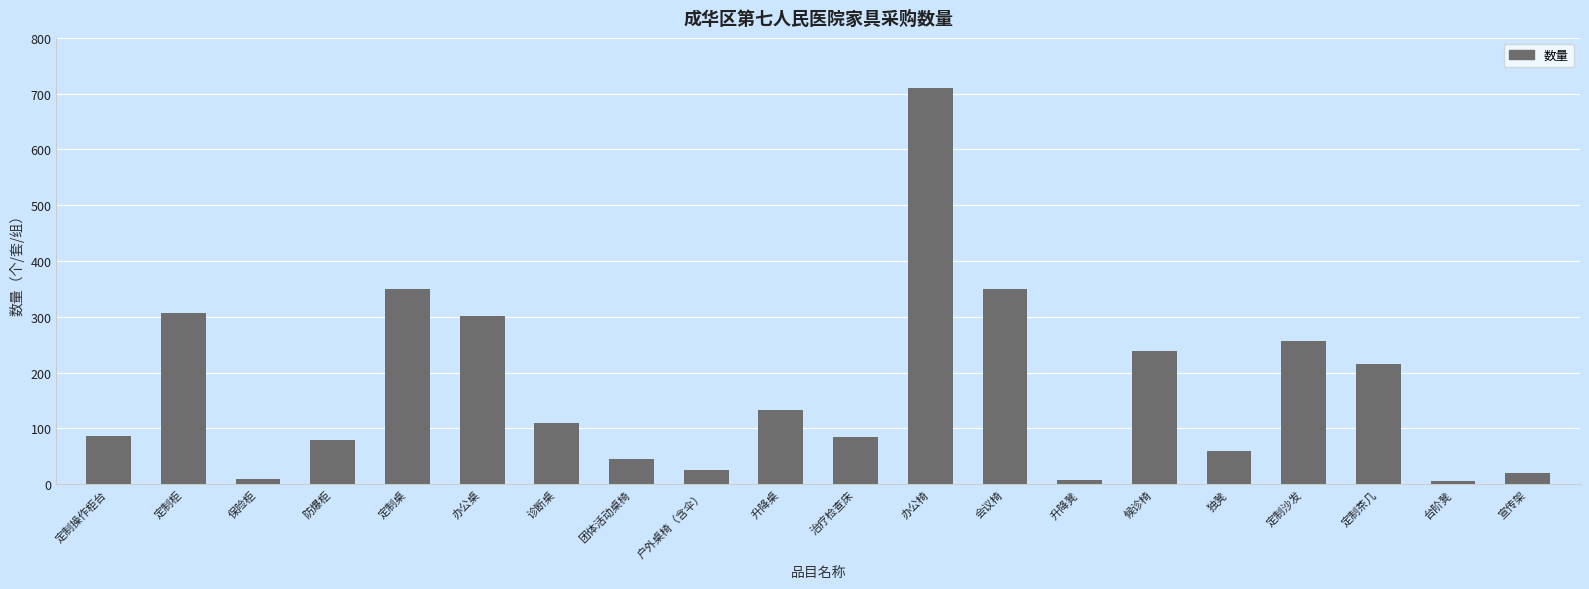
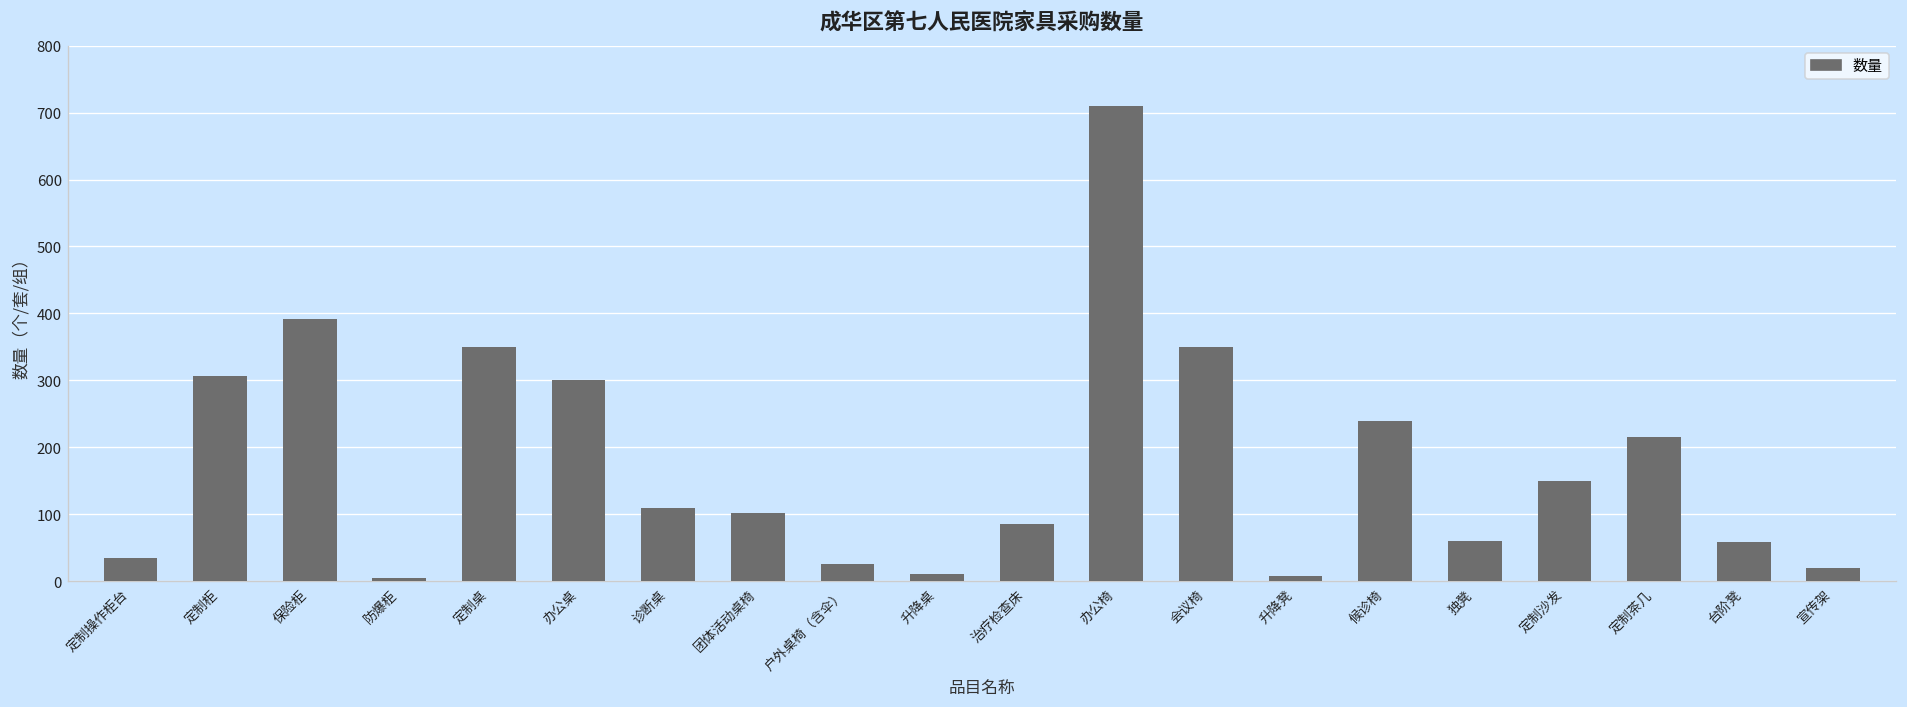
定制操作柜台: 90 -> 40
保险柜: 10 -> 390
防爆柜: 80 -> 10
团体活动桌椅: 50 -> 100
升降桌: 130 -> 10
定制沙发: 260 -> 150
台阶凳: 10 -> 60
